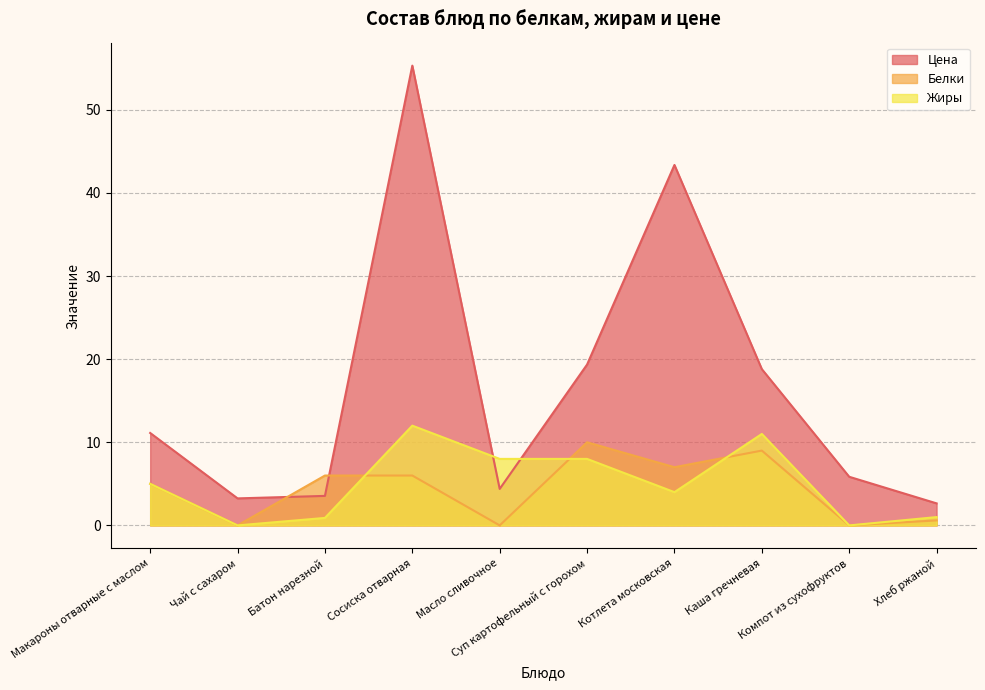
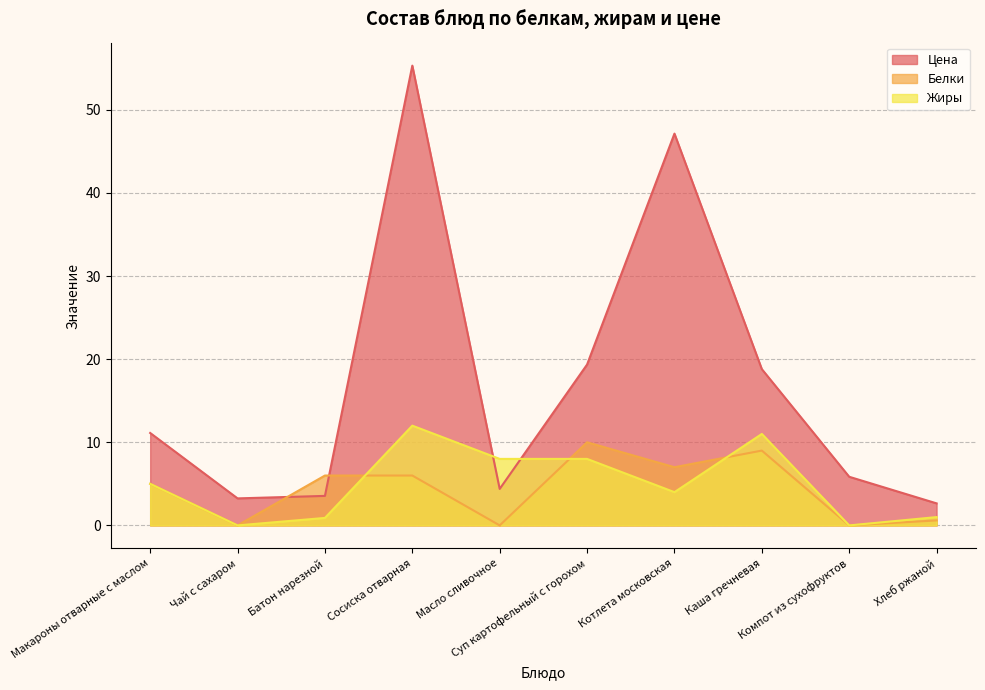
Цена, Котлета московская: 43 -> 47
